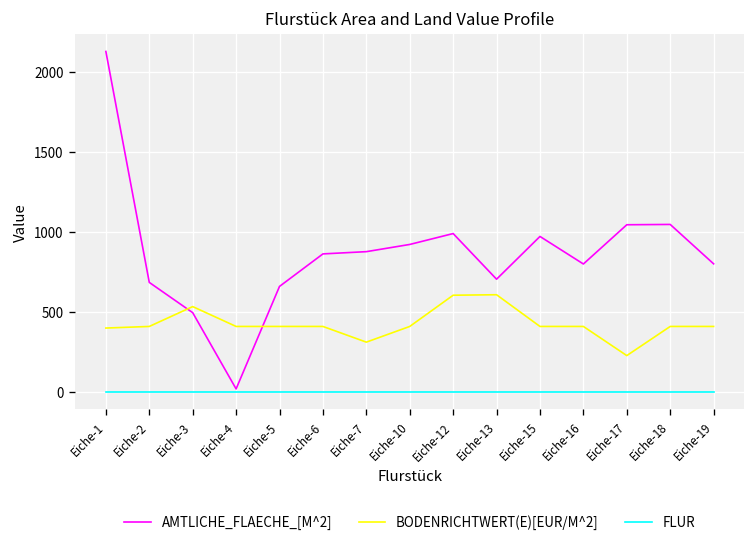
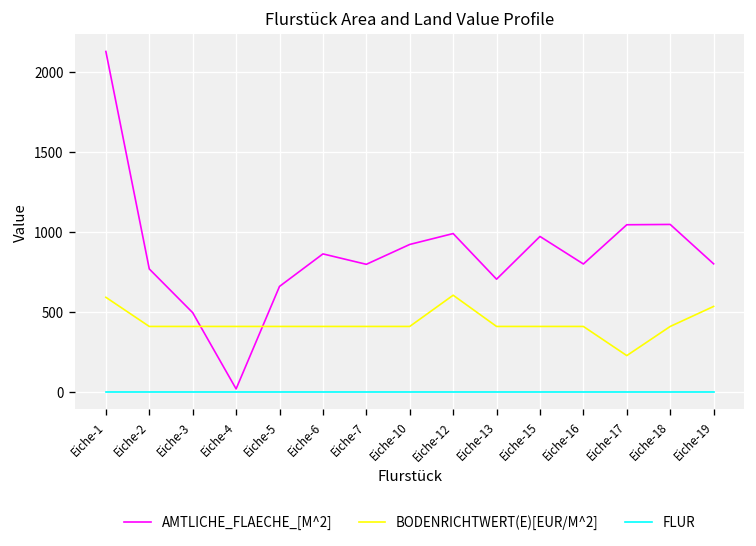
BODENRICHTWERT(E)[EUR/M^2], Eiche-1: 400 -> 590
AMTLICHE_FLAECHE_[M^2], Eiche-2: 690 -> 770
BODENRICHTWERT(E)[EUR/M^2], Eiche-3: 530 -> 410
AMTLICHE_FLAECHE_[M^2], Eiche-7: 880 -> 800
BODENRICHTWERT(E)[EUR/M^2], Eiche-7: 310 -> 410
BODENRICHTWERT(E)[EUR/M^2], Eiche-13: 610 -> 410
BODENRICHTWERT(E)[EUR/M^2], Eiche-19: 410 -> 540
